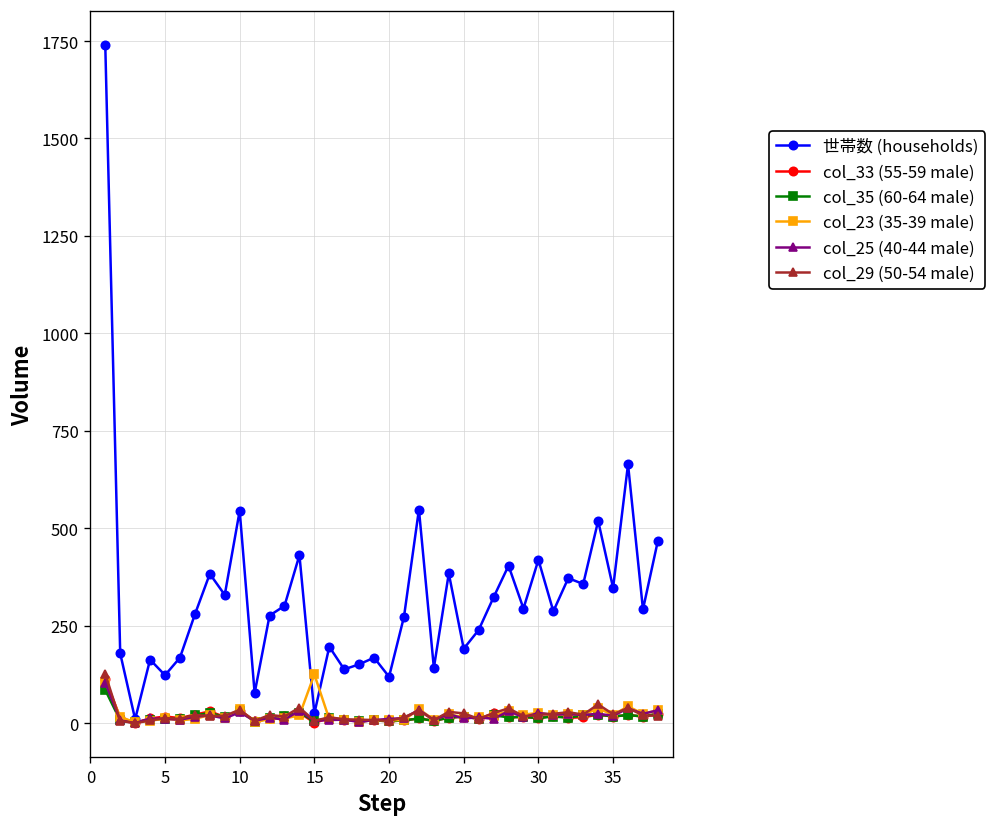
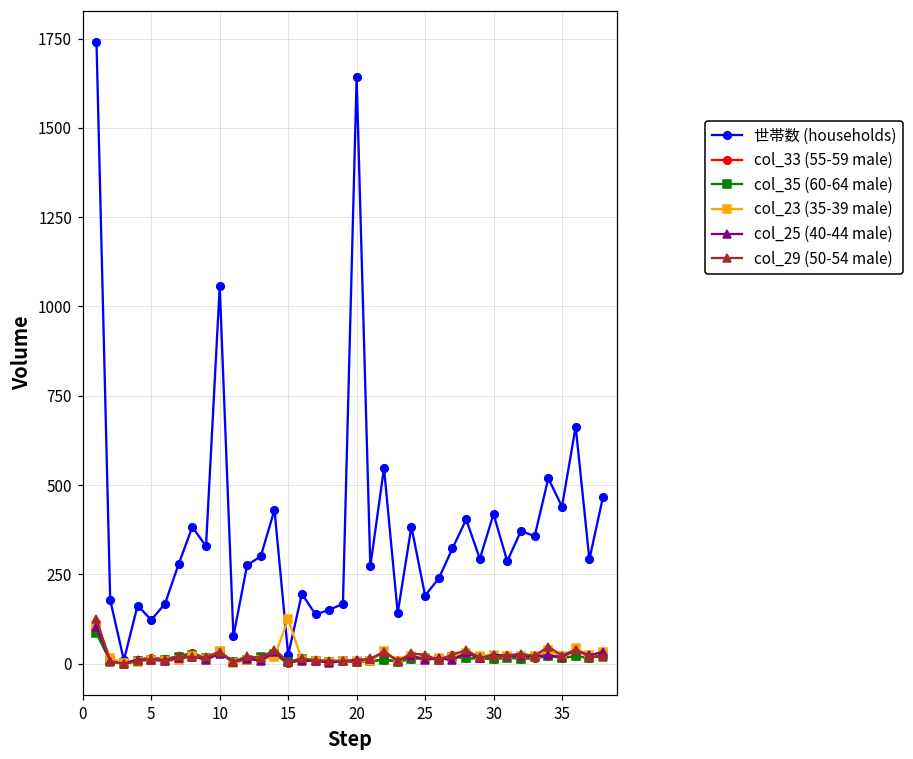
世帯数 (households), 10: 550 -> 1060
世帯数 (households), 20: 120 -> 1640
世帯数 (households), 35: 350 -> 440
